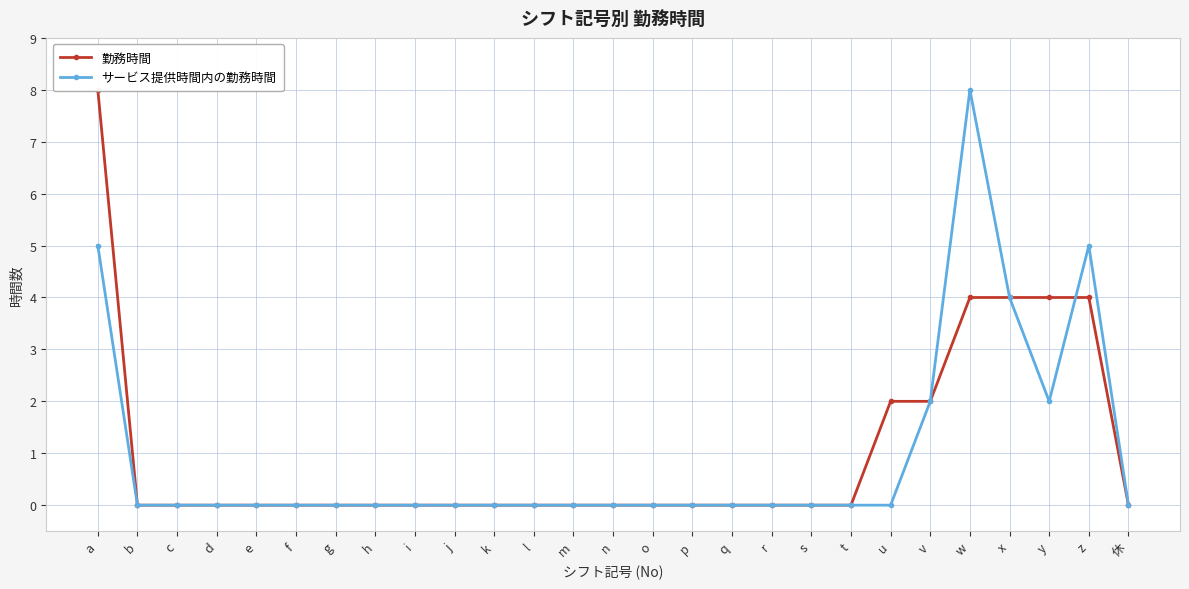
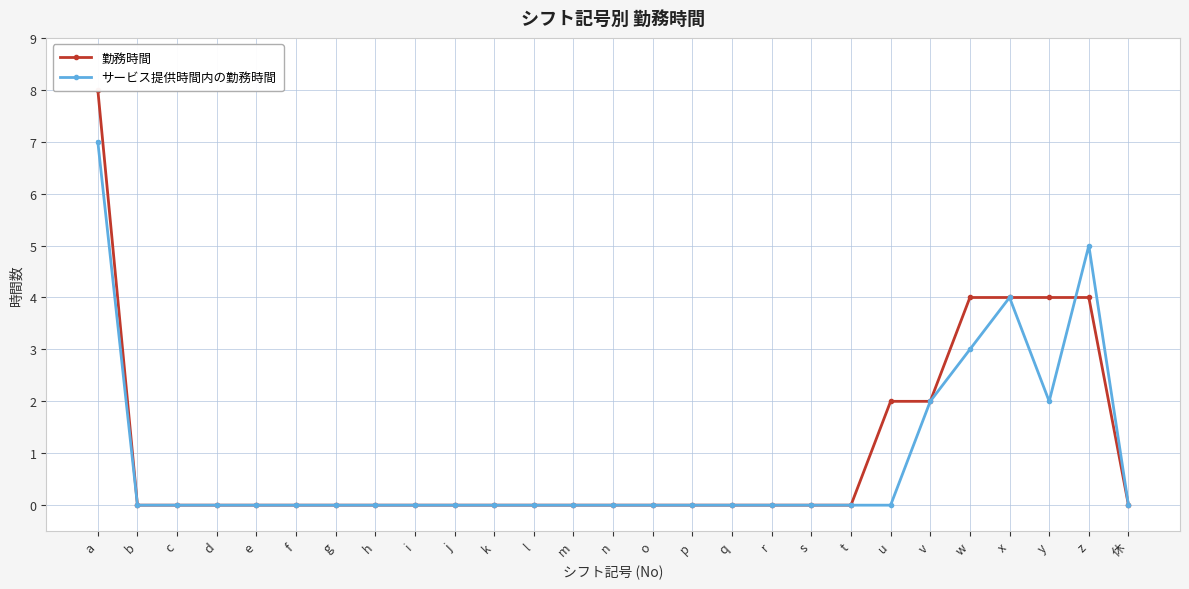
サービス提供時間内の勤務時間, a: 5 -> 7
サービス提供時間内の勤務時間, w: 8 -> 3
